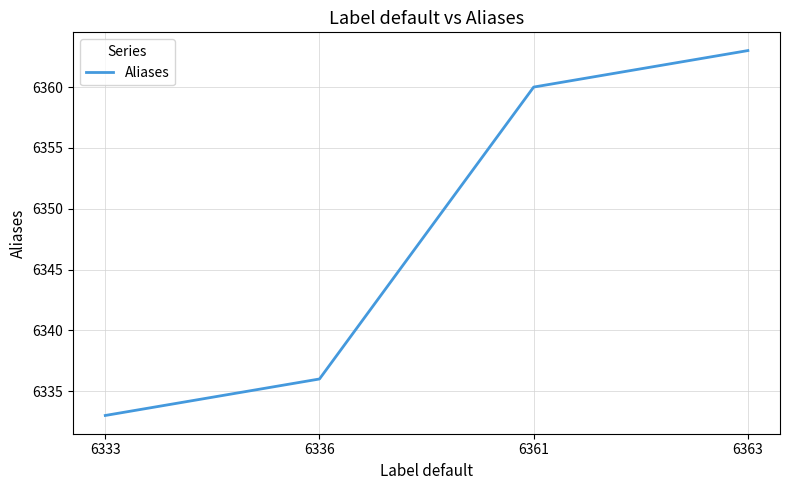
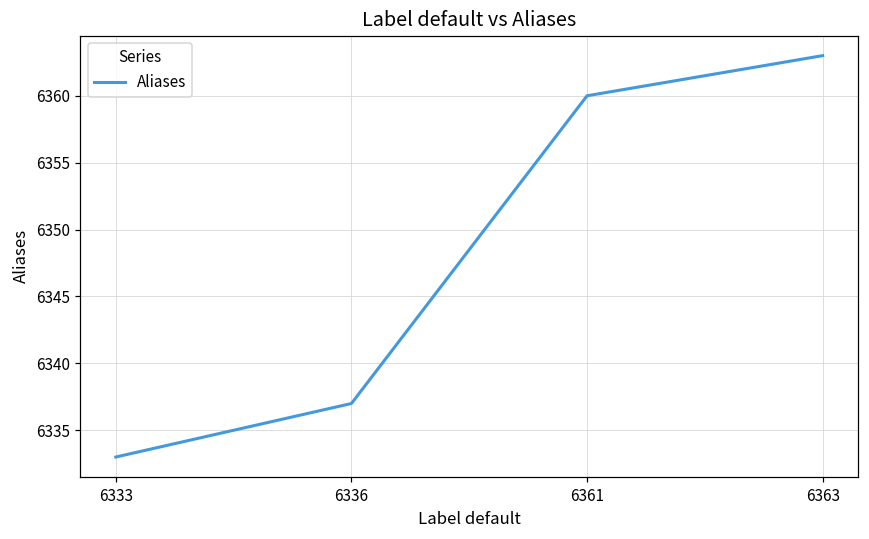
6336: 6336 -> 6337
